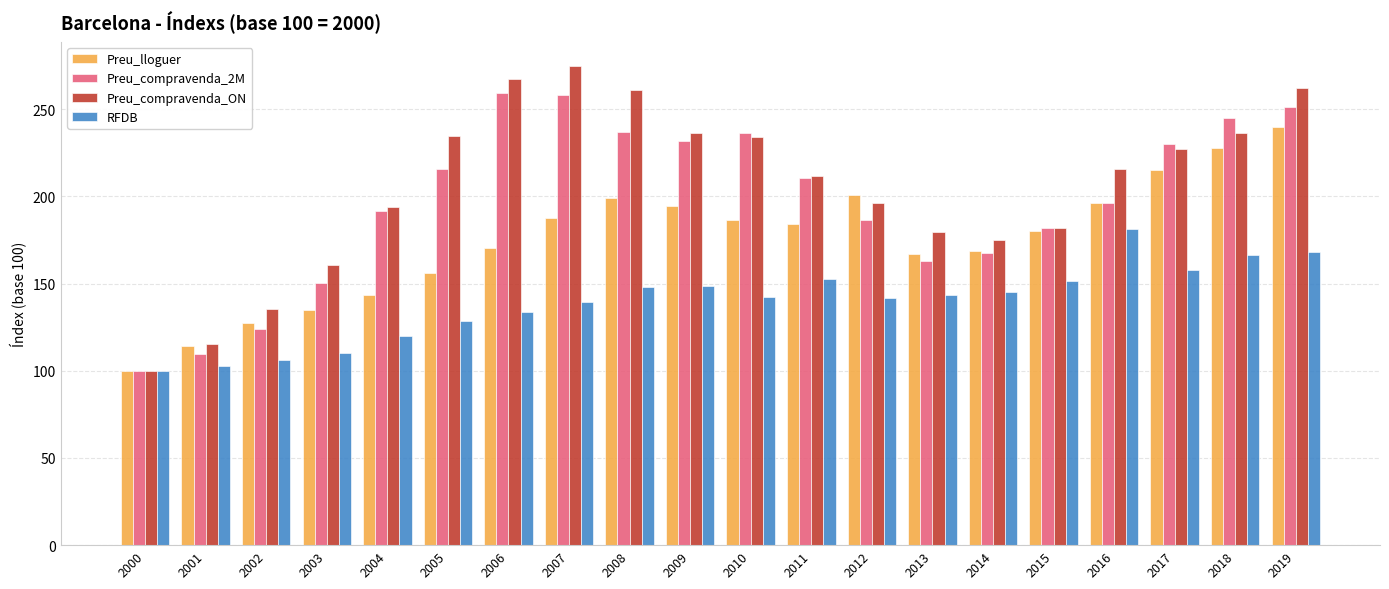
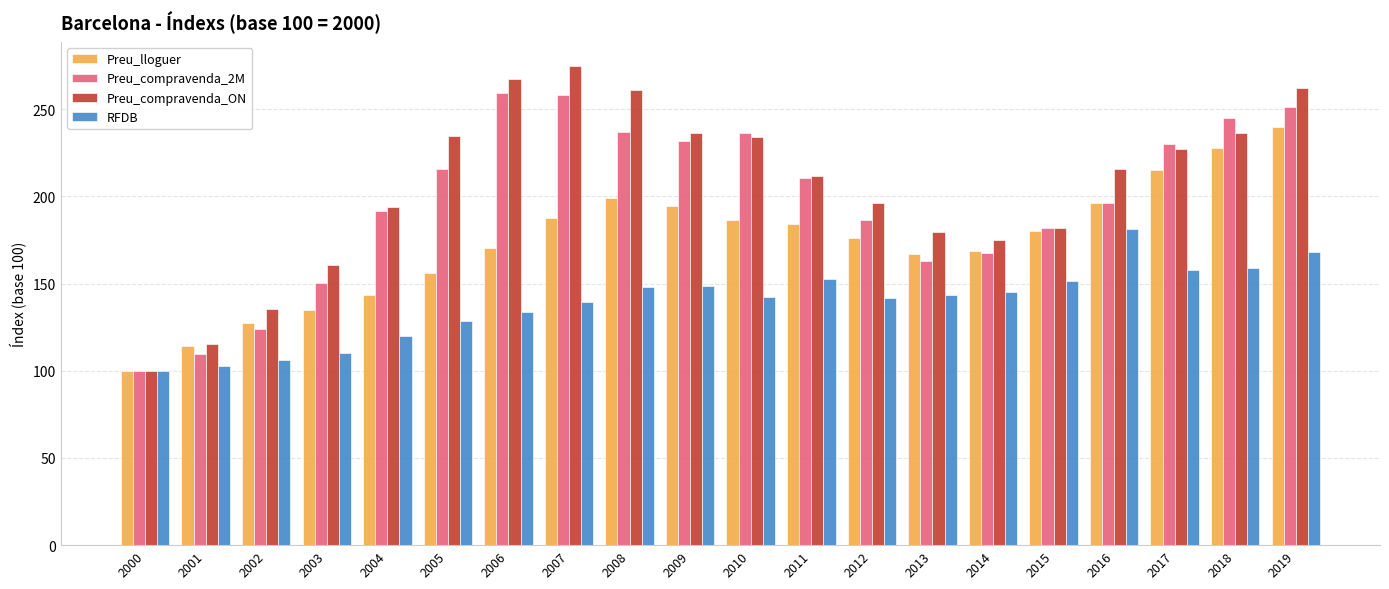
Preu_lloguer, 2012: 201 -> 176
RFDB, 2018: 166 -> 159
